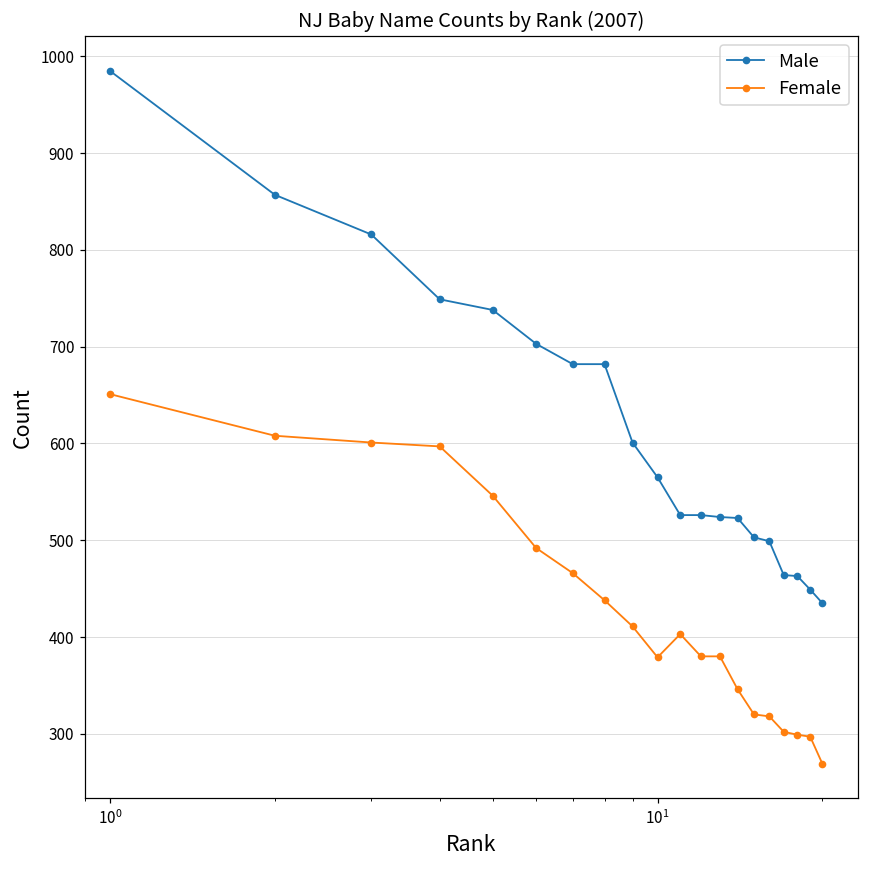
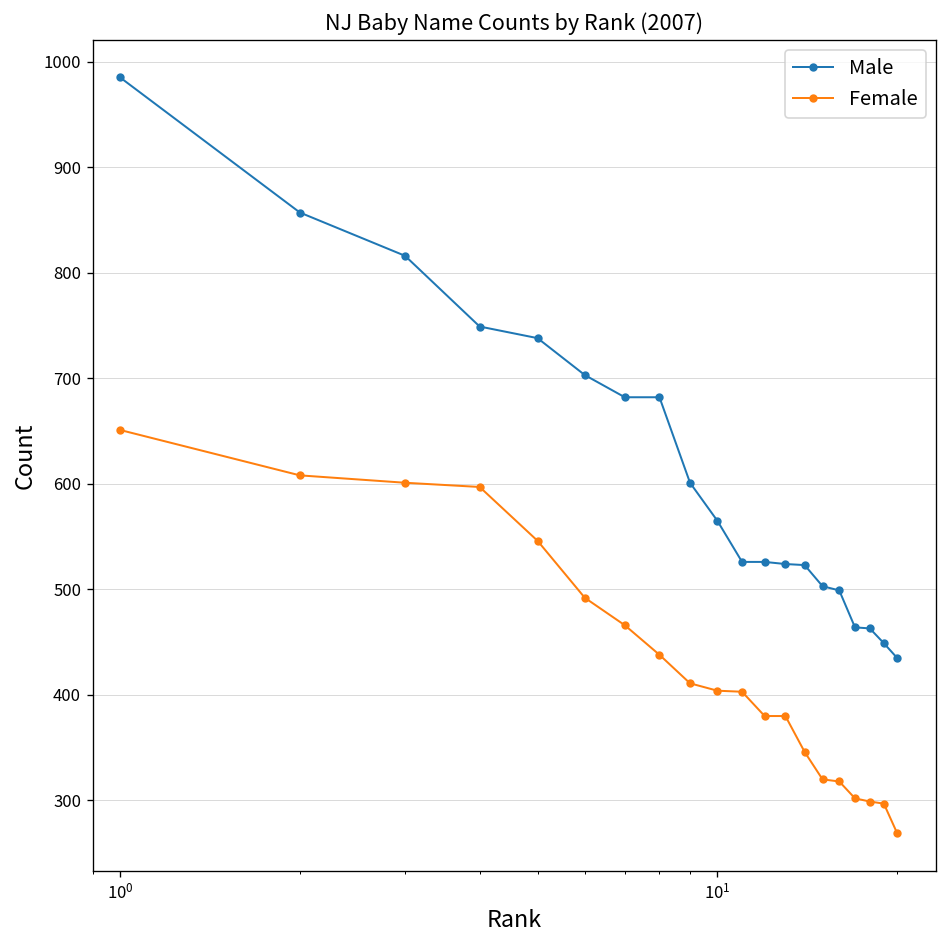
Female, 10^1: 380 -> 400
